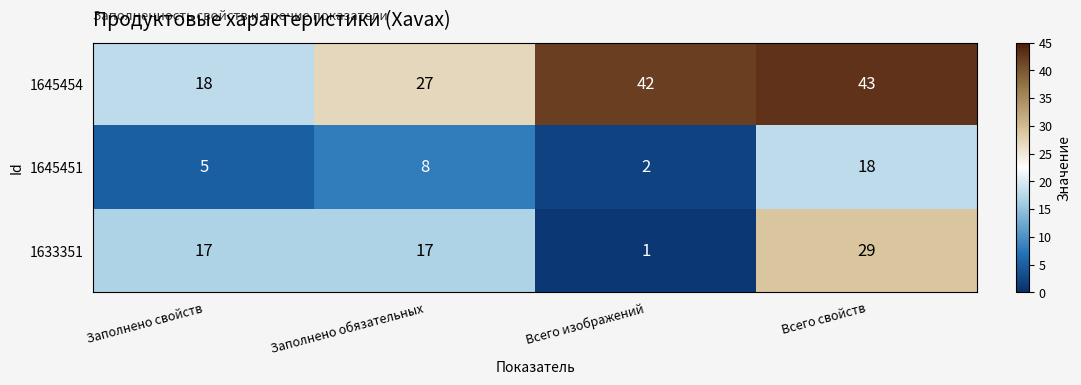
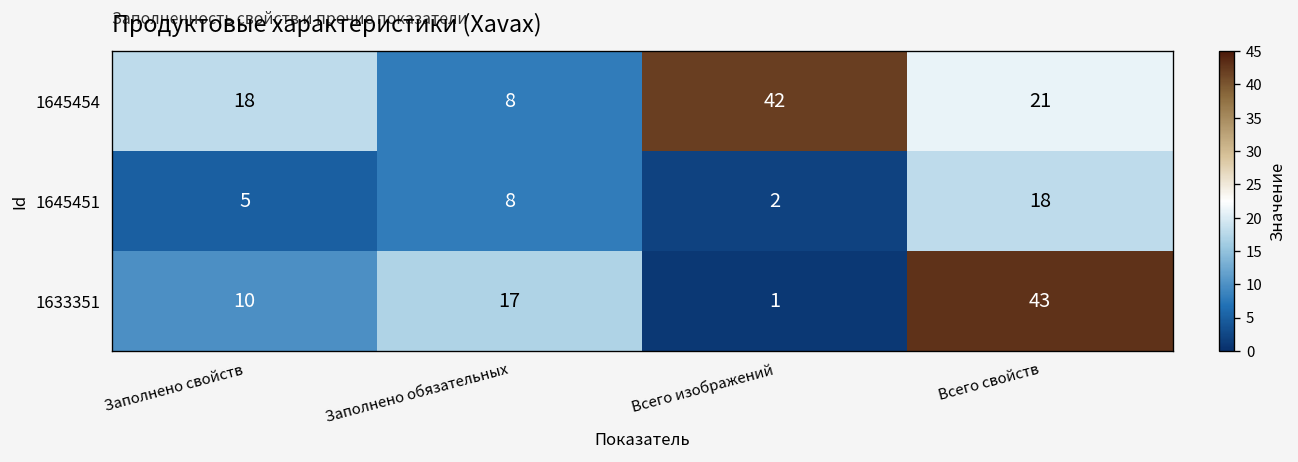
1645454, Заполнено обязательных: 27 -> 8
1645454, Всего свойств: 43 -> 21
1633351, Заполнено свойств: 17 -> 10
1633351, Всего свойств: 29 -> 43
